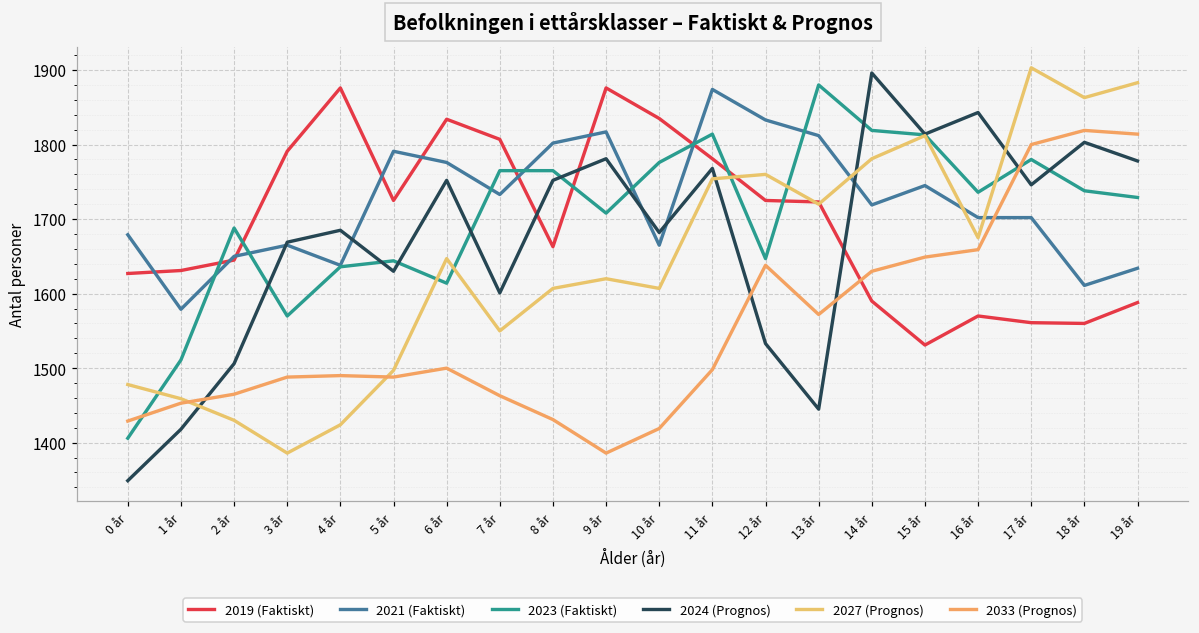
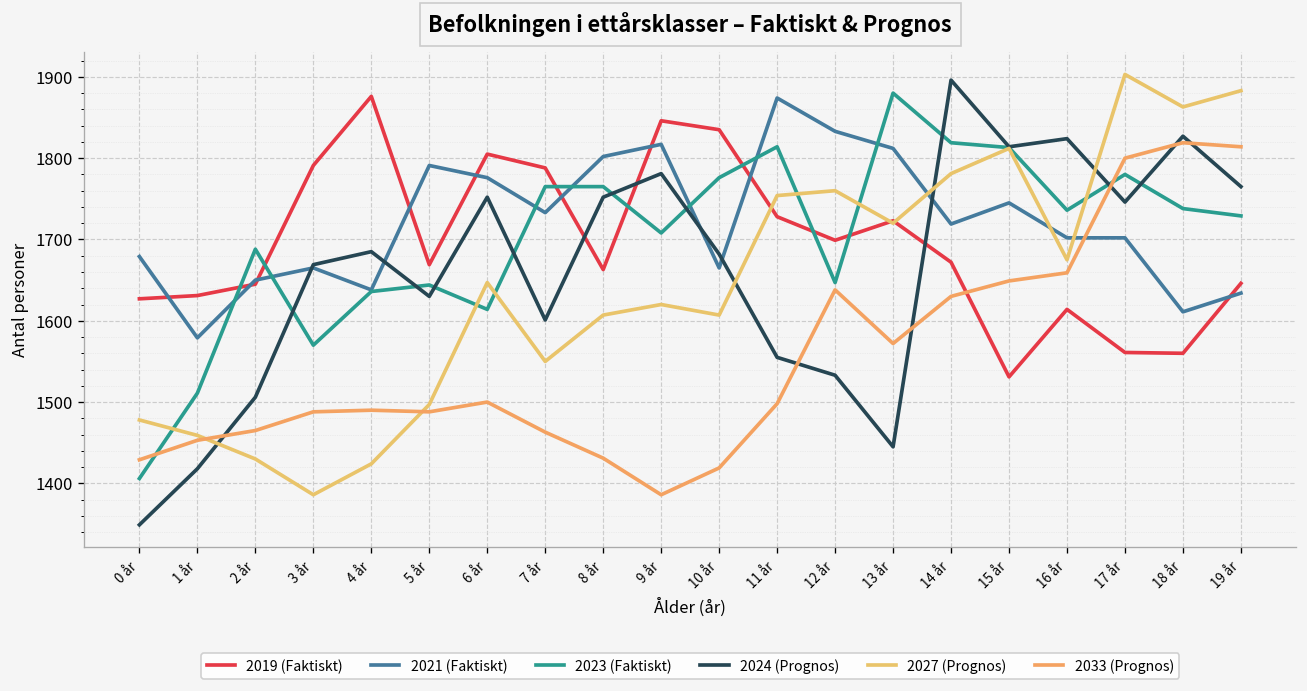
2019 (Faktiskt), 5 år: 1730 -> 1670
2019 (Faktiskt), 6 år: 1830 -> 1810
2019 (Faktiskt), 7 år: 1810 -> 1790
2019 (Faktiskt), 9 år: 1880 -> 1850
2019 (Faktiskt), 11 år: 1780 -> 1730
2024 (Prognos), 11 år: 1770 -> 1560
2019 (Faktiskt), 12 år: 1730 -> 1700
2019 (Faktiskt), 14 år: 1590 -> 1670
2019 (Faktiskt), 16 år: 1570 -> 1610
2024 (Prognos), 16 år: 1840 -> 1820
2024 (Prognos), 18 år: 1800 -> 1830
2019 (Faktiskt), 19 år: 1590 -> 1650
2024 (Prognos), 19 år: 1780 -> 1770
